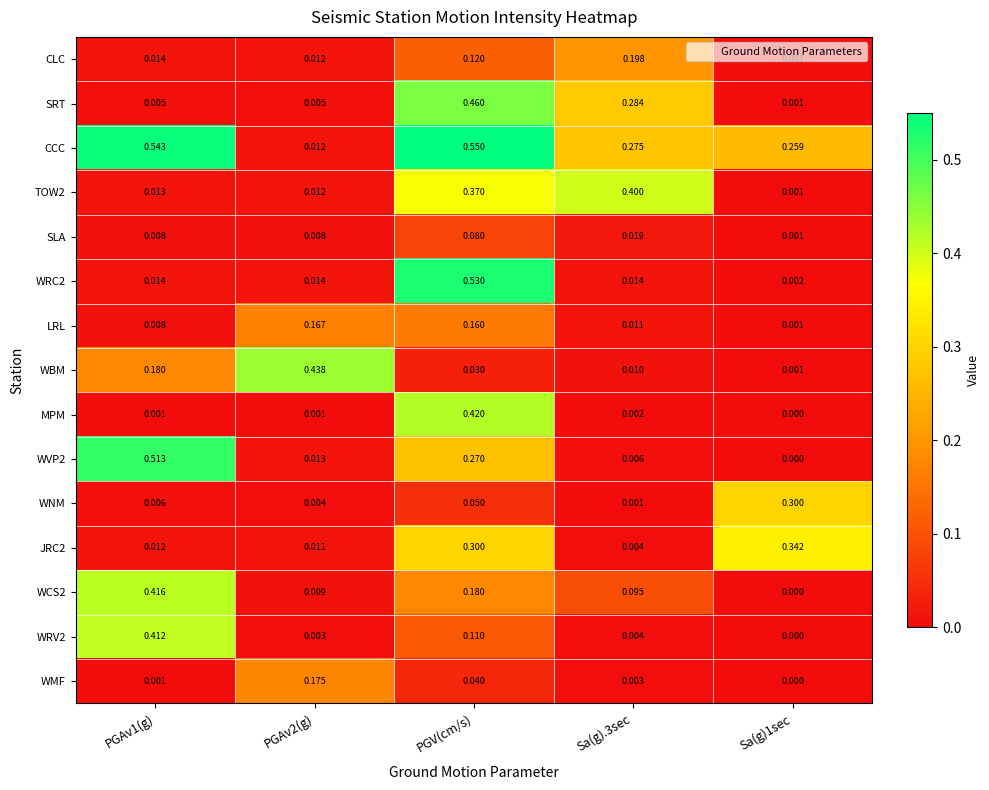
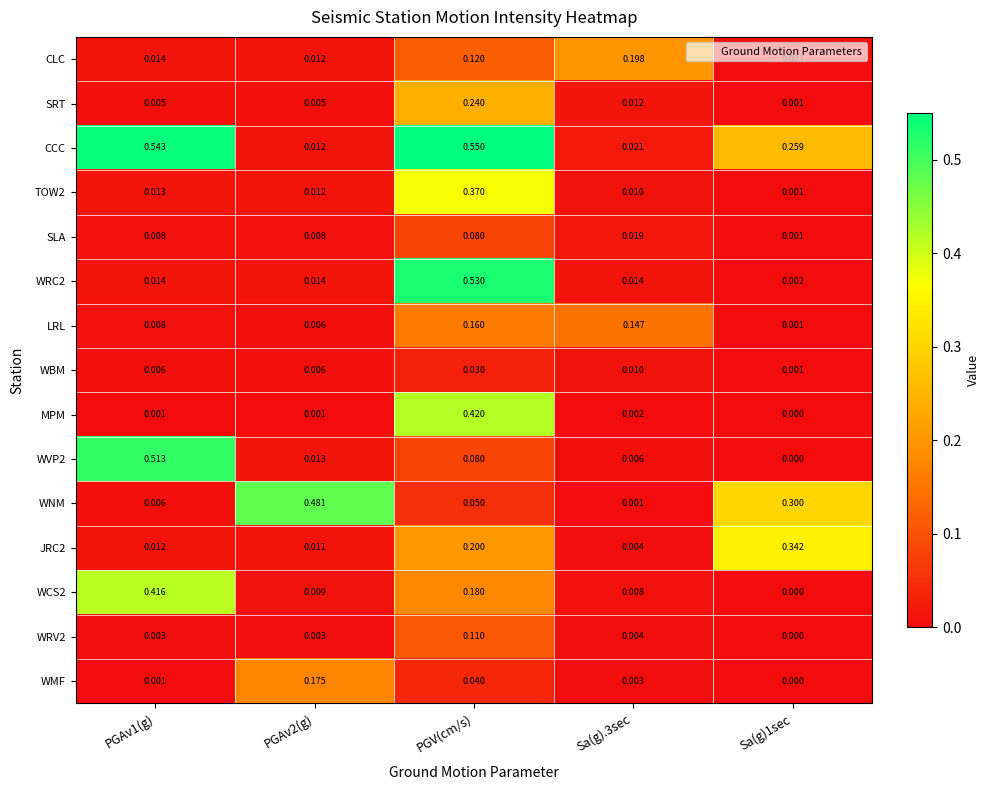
SRT, PGV(cm/s): 0.460 -> 0.240
SRT, Sa(g).3sec: 0.284 -> 0.012
CCC, Sa(g).3sec: 0.275 -> 0.021
TOW2, Sa(g).3sec: 0.400 -> 0.010
LRL, PGAv2(g): 0.167 -> 0.006
LRL, Sa(g).3sec: 0.011 -> 0.147
WBM, PGAv1(g): 0.180 -> 0.006
WBM, PGAv2(g): 0.438 -> 0.006
WVP2, PGV(cm/s): 0.270 -> 0.080
WNM, PGAv2(g): 0.004 -> 0.481
JRC2, PGV(cm/s): 0.300 -> 0.200
WCS2, Sa(g).3sec: 0.095 -> 0.008
WRV2, PGAv1(g): 0.412 -> 0.003
